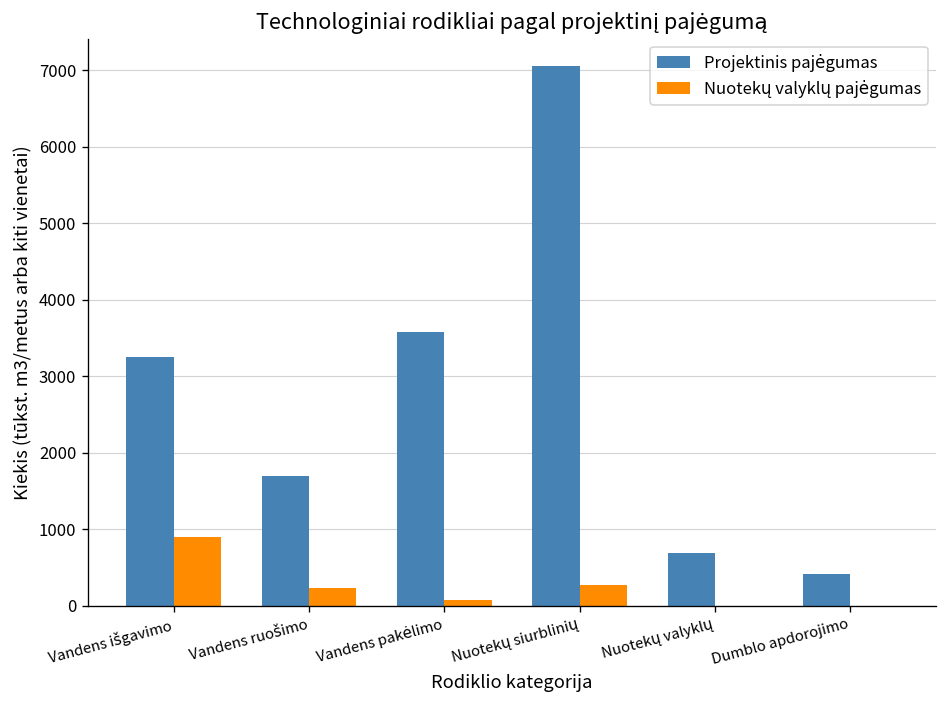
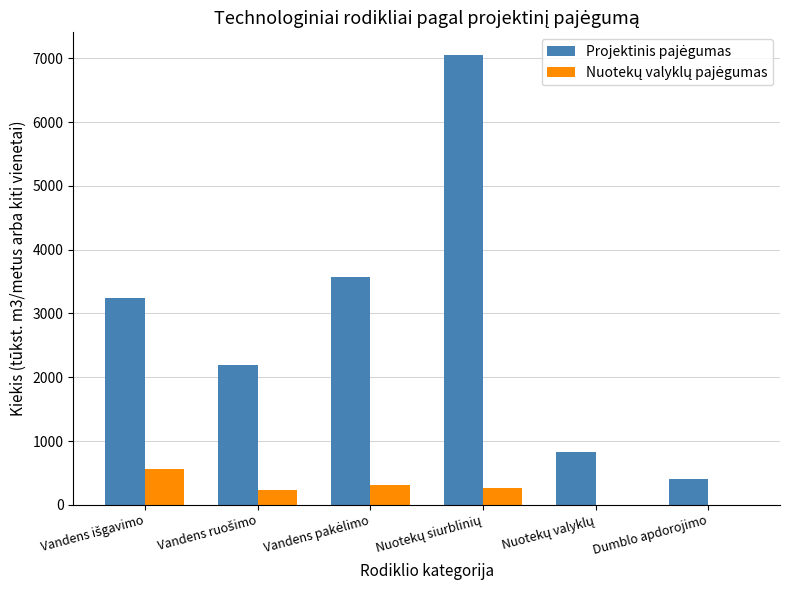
Nuotekų valyklų pajėgumas, Vandens išgavimo: 900 -> 600
Projektinis pajėgumas, Vandens ruošimo: 1700 -> 2200
Nuotekų valyklų pajėgumas, Vandens pakėlimo: 100 -> 300
Projektinis pajėgumas, Nuotekų valyklų: 700 -> 800
